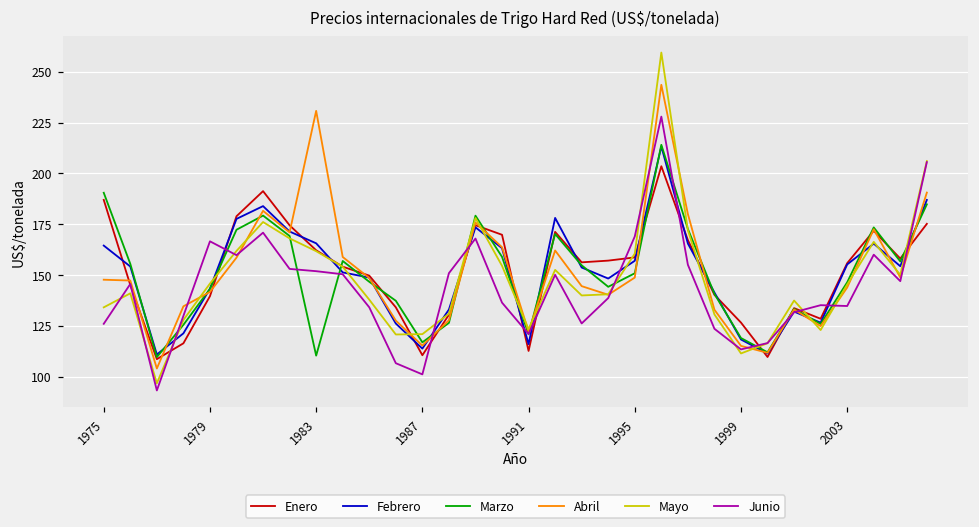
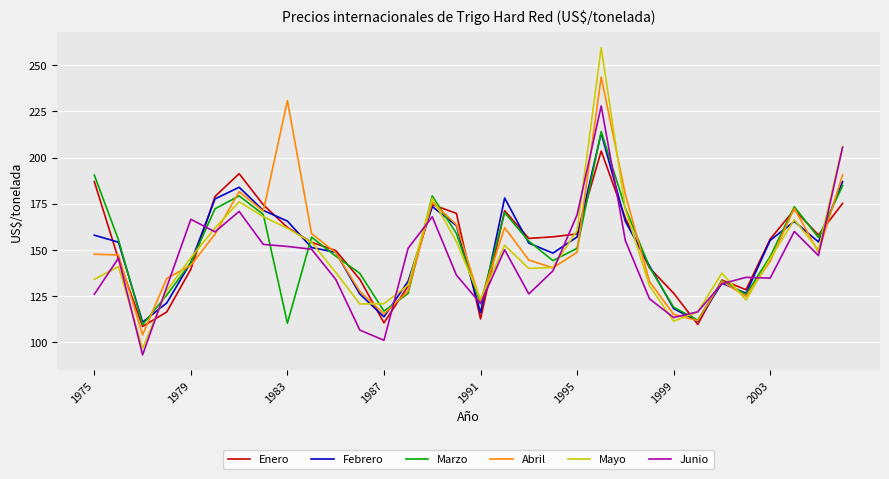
Febrero, 1975: 165 -> 158
